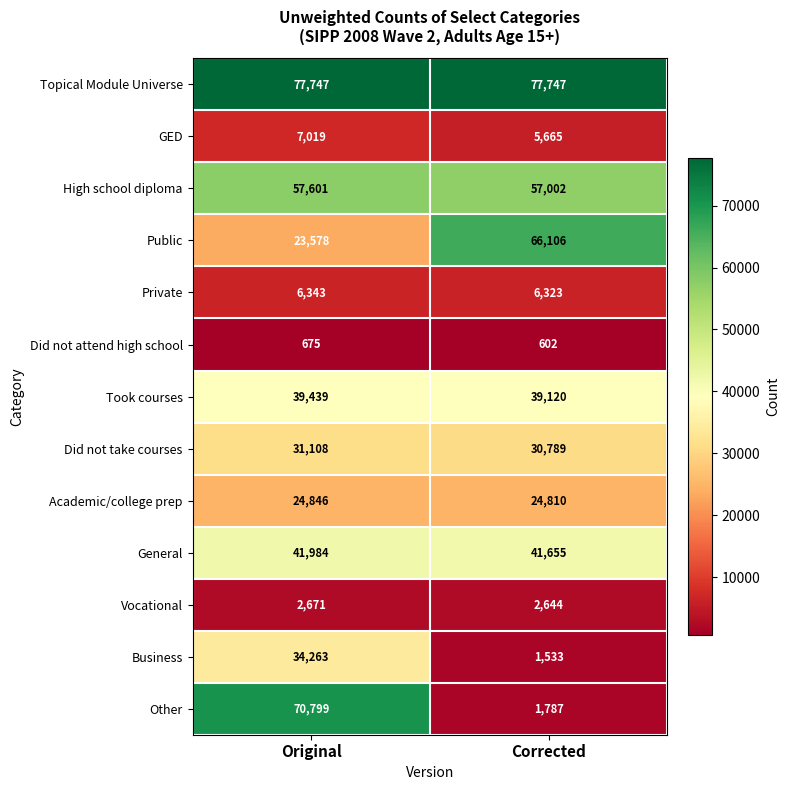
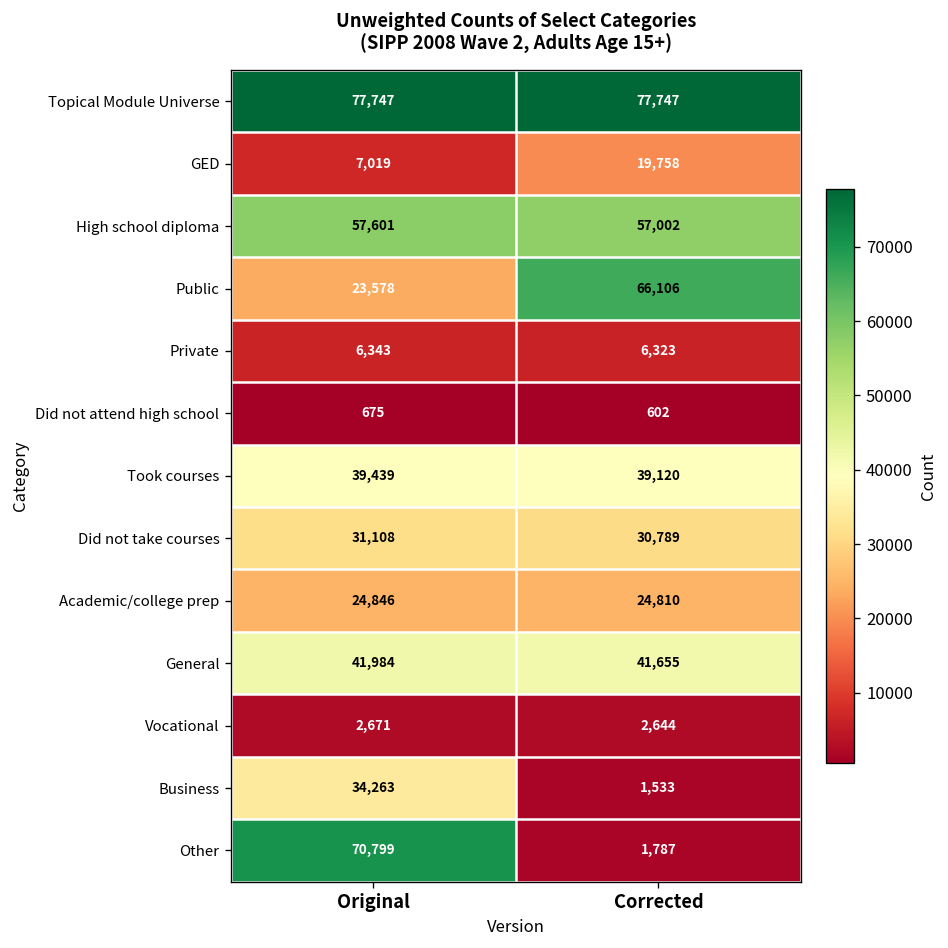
GED, Corrected: 5,665 -> 19,758
